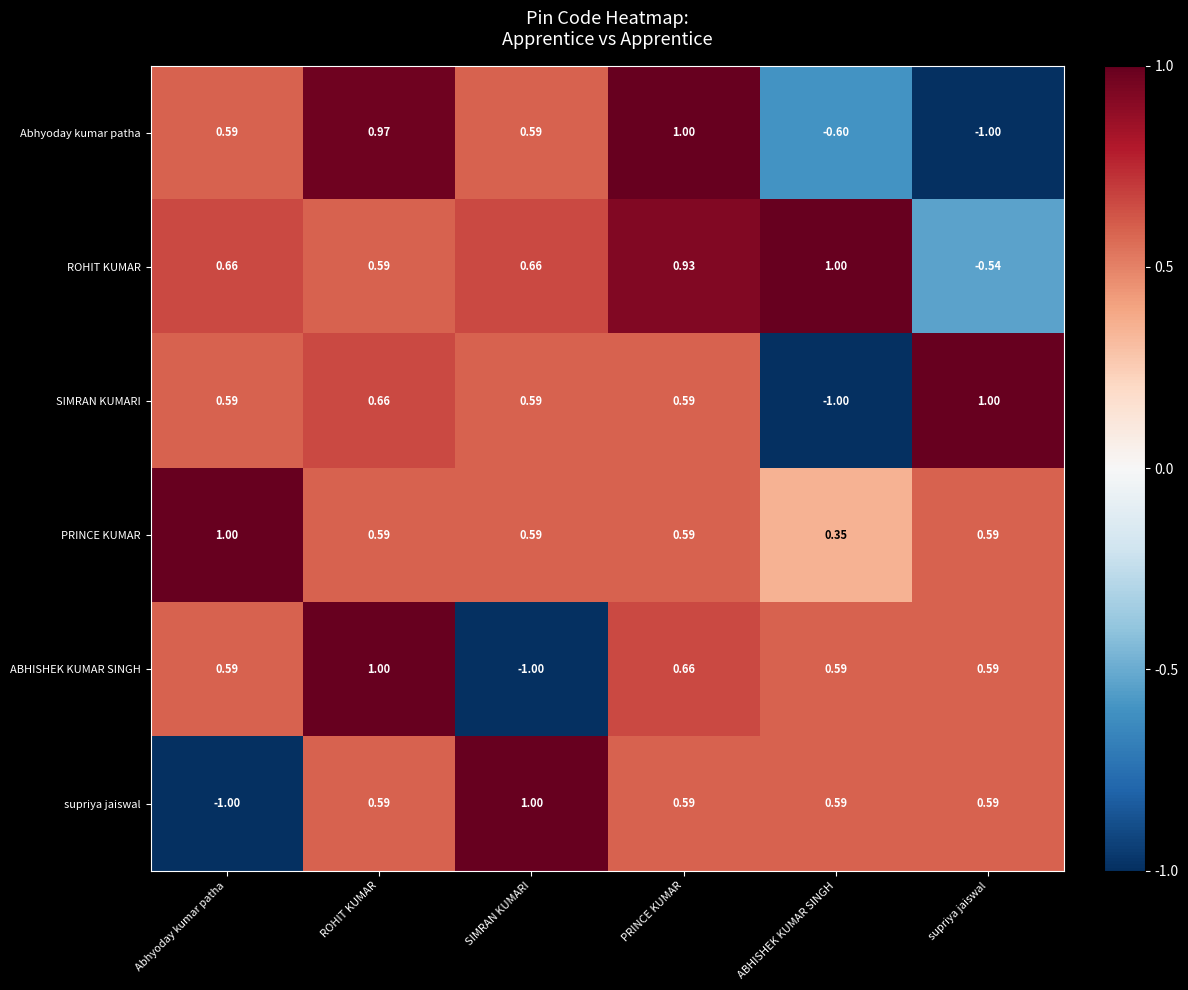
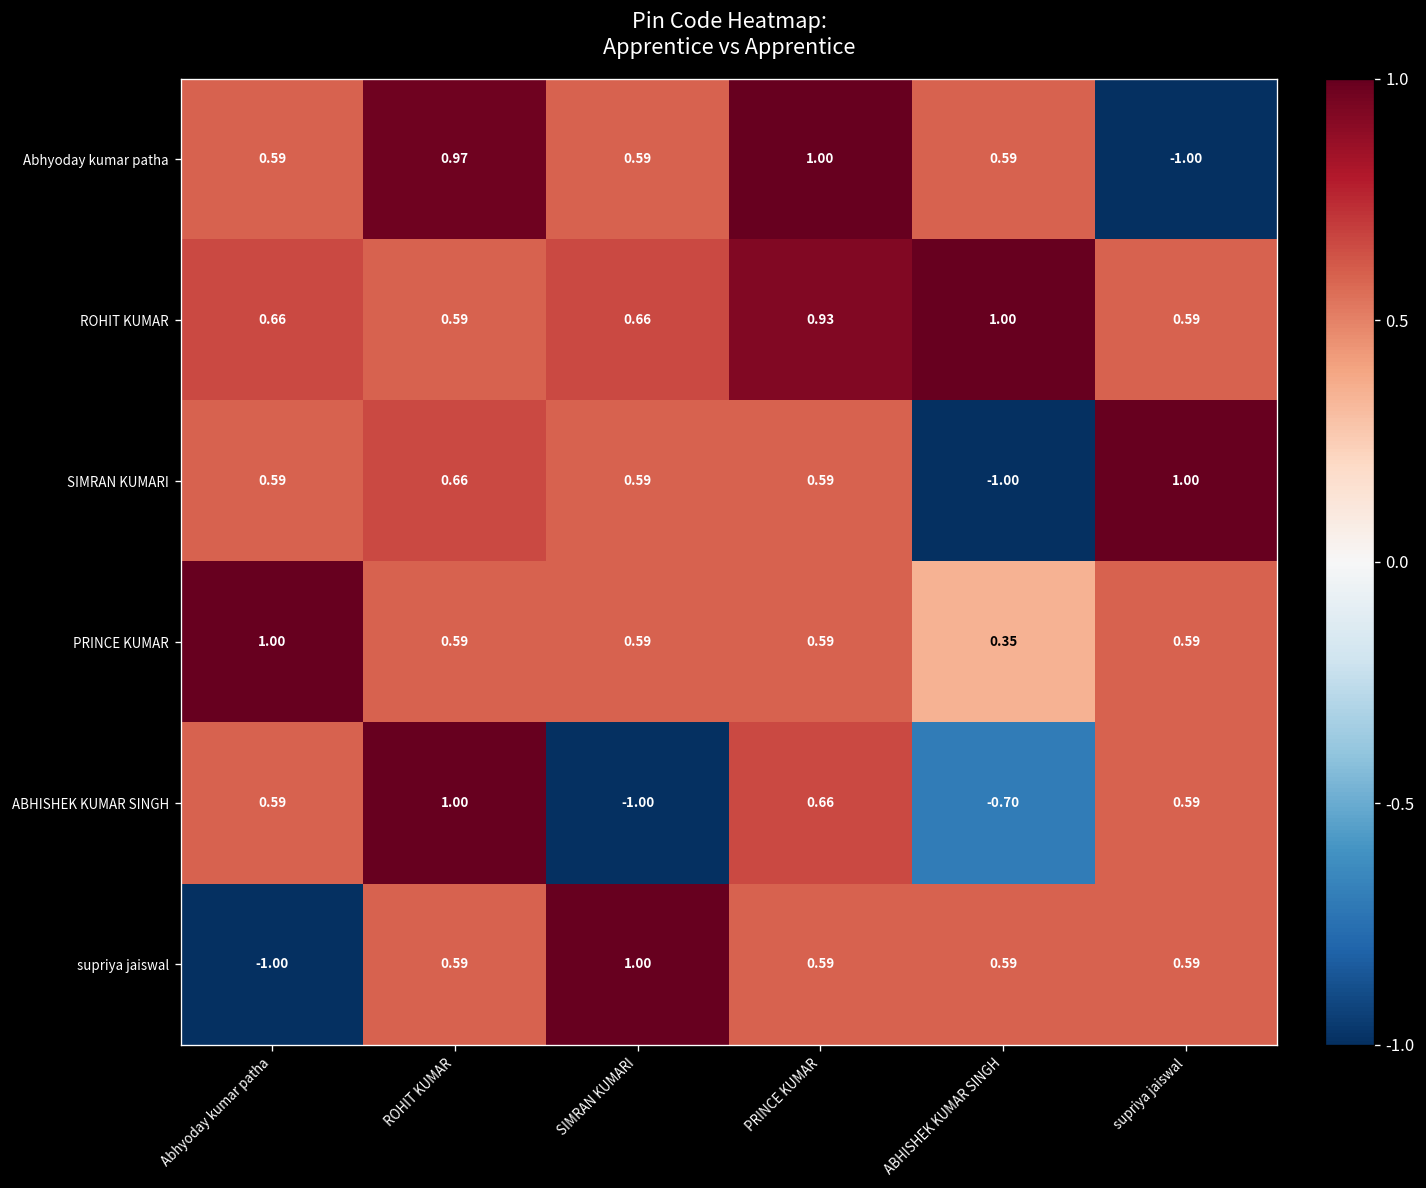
Abhyoday kumar patha, ABHISHEK KUMAR SINGH: -0.60 -> 0.59
ROHIT KUMAR, supriya jaiswal: -0.54 -> 0.59
ABHISHEK KUMAR SINGH, ABHISHEK KUMAR SINGH: 0.59 -> -0.70
